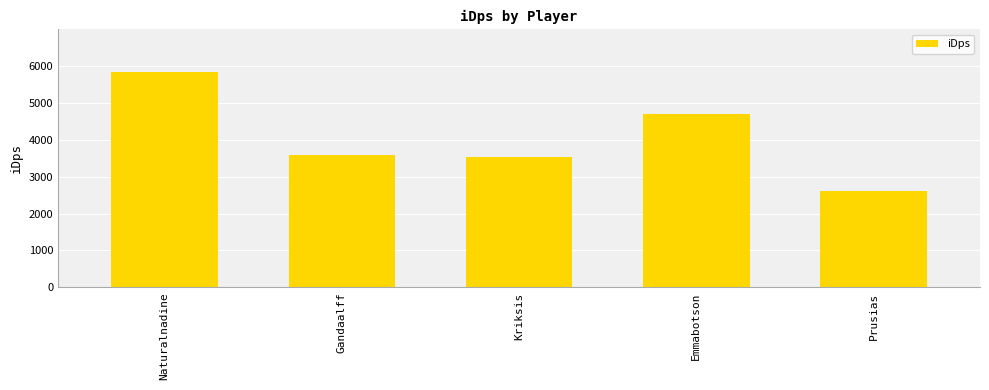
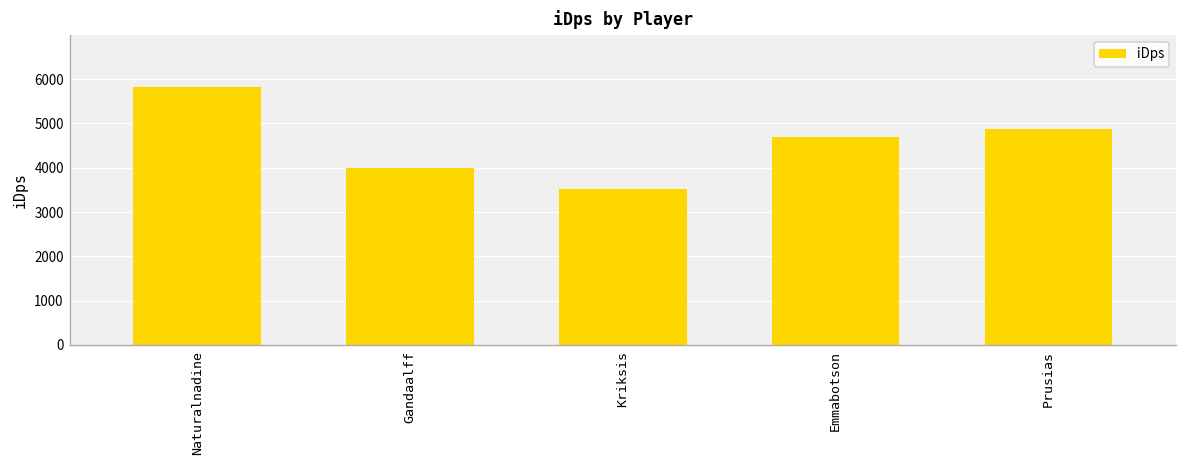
Gandaalff: 3600 -> 4000
Prusias: 2600 -> 4900
